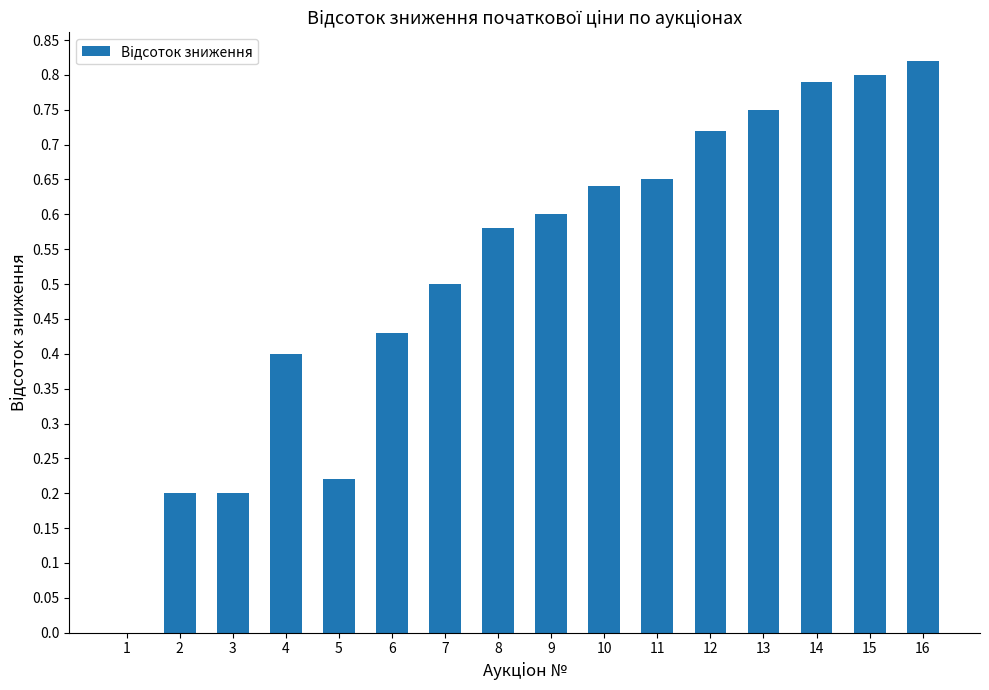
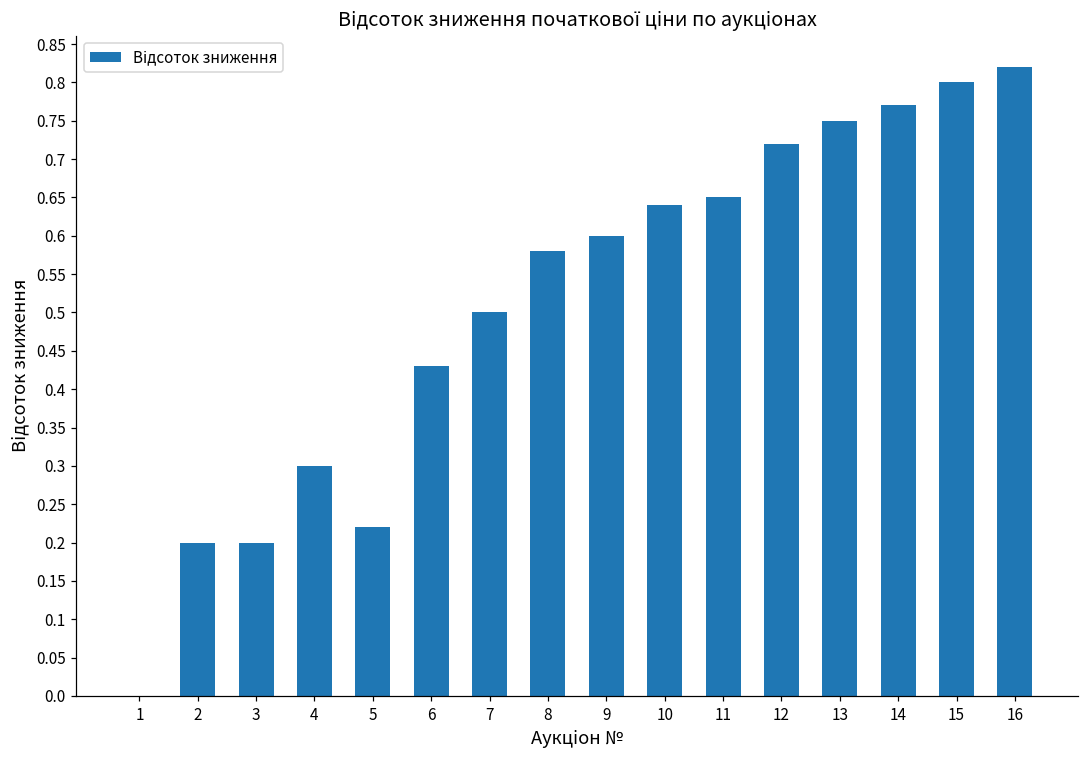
4: 0.4 -> 0.3
14: 0.79 -> 0.77
